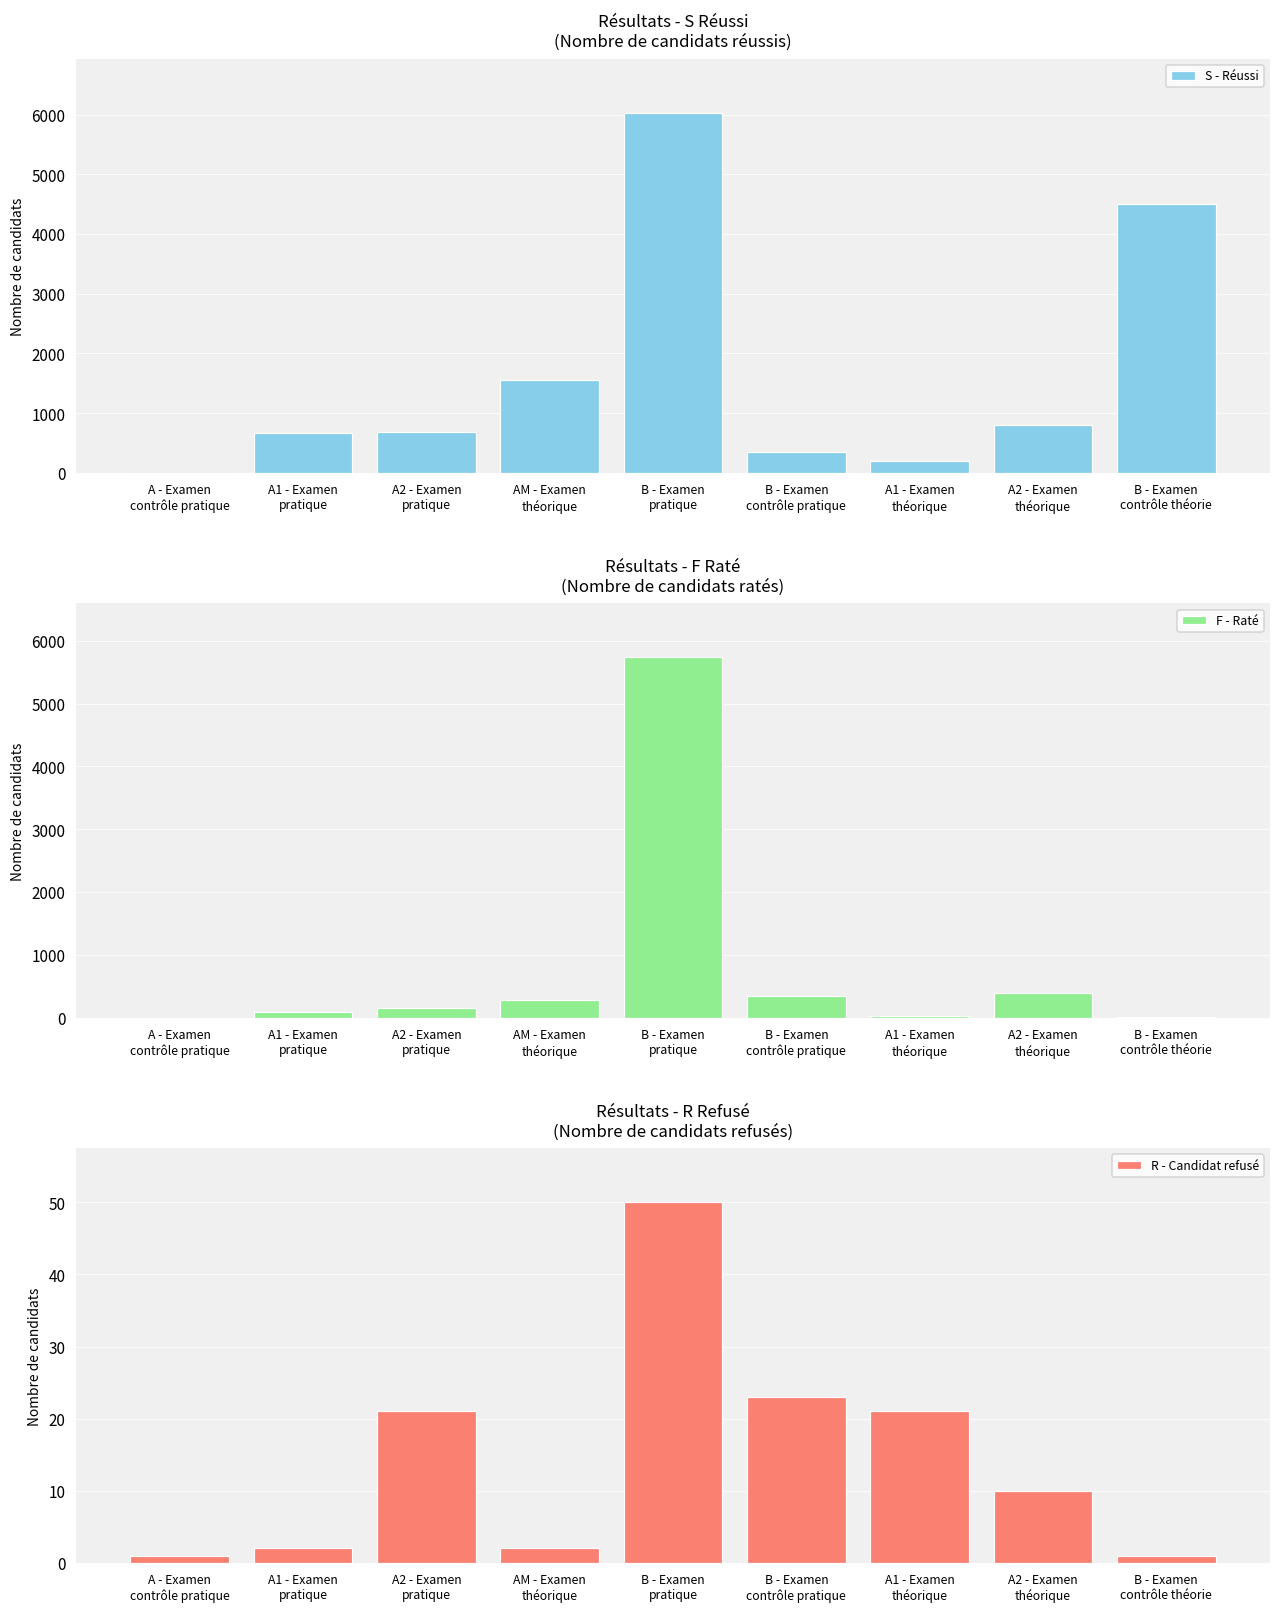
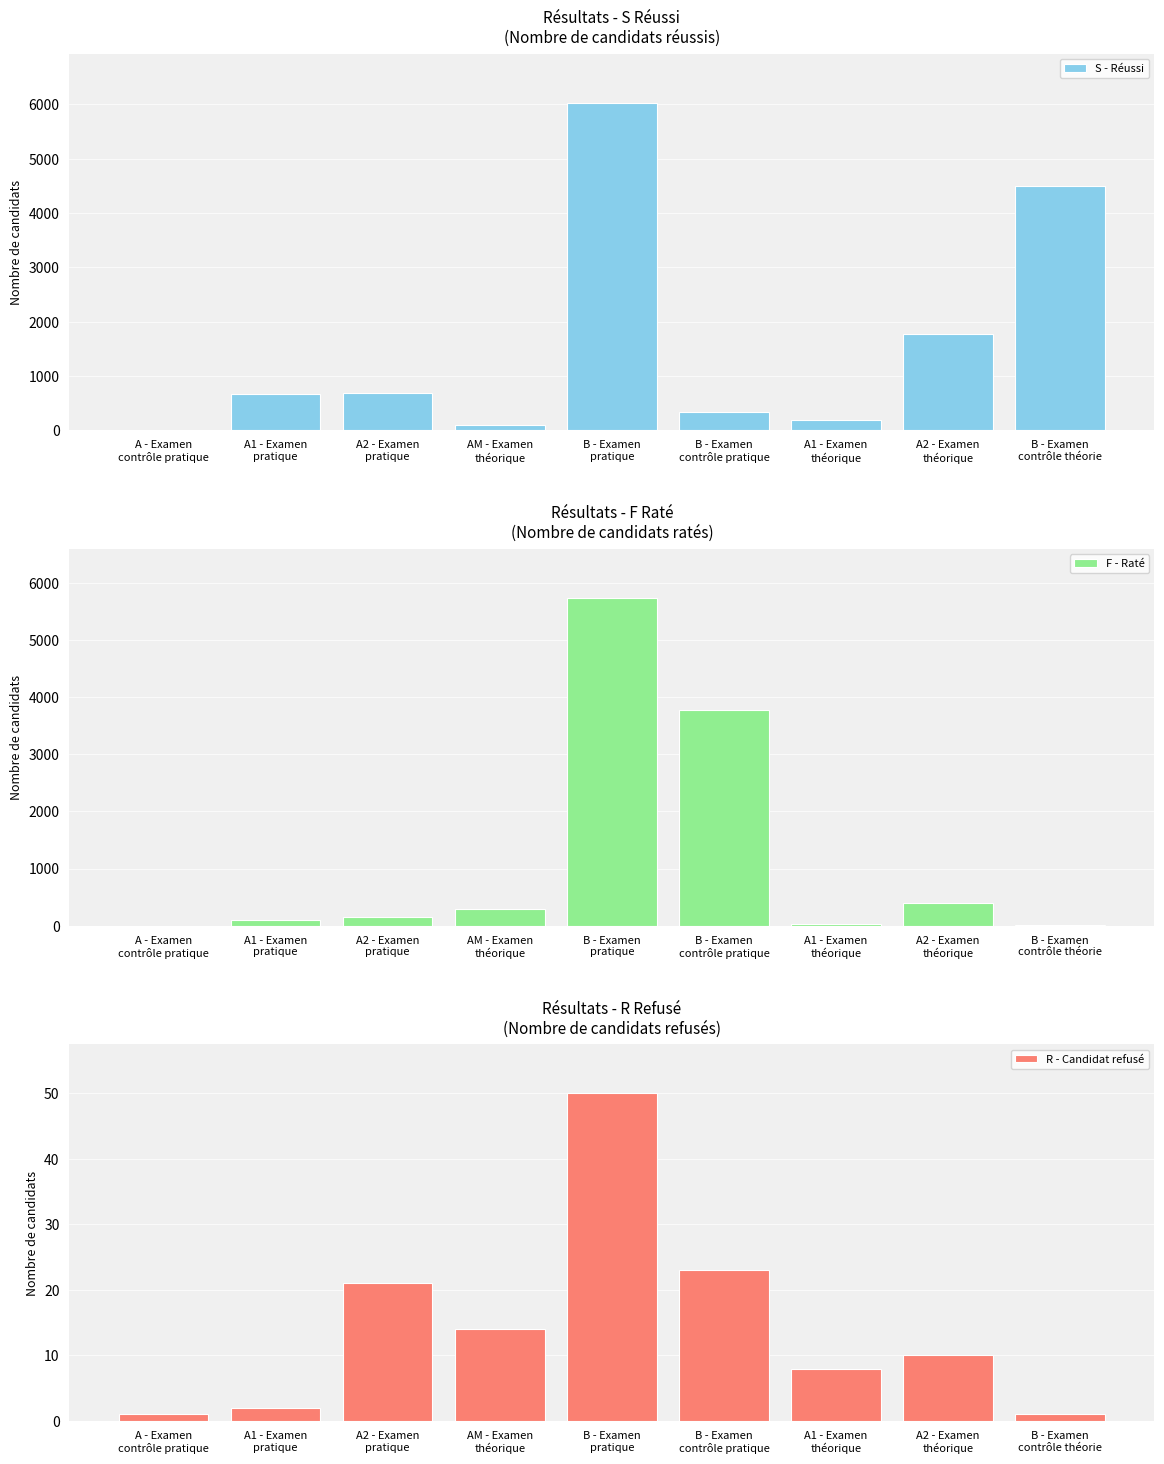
Résultats - S Réussi (Nombre de candidats réussis), AM - Examen théorique: 1600 -> 100
Résultats - S Réussi (Nombre de candidats réussis), A2 - Examen théorique: 800 -> 1800
Résultats - F Raté (Nombre de candidats ratés), B - Examen contrôle pratique: 300 -> 3800
Résultats - R Refusé (Nombre de candidats refusés), AM - Examen théorique: 2 -> 14
Résultats - R Refusé (Nombre de candidats refusés), A1 - Examen théorique: 21 -> 8
